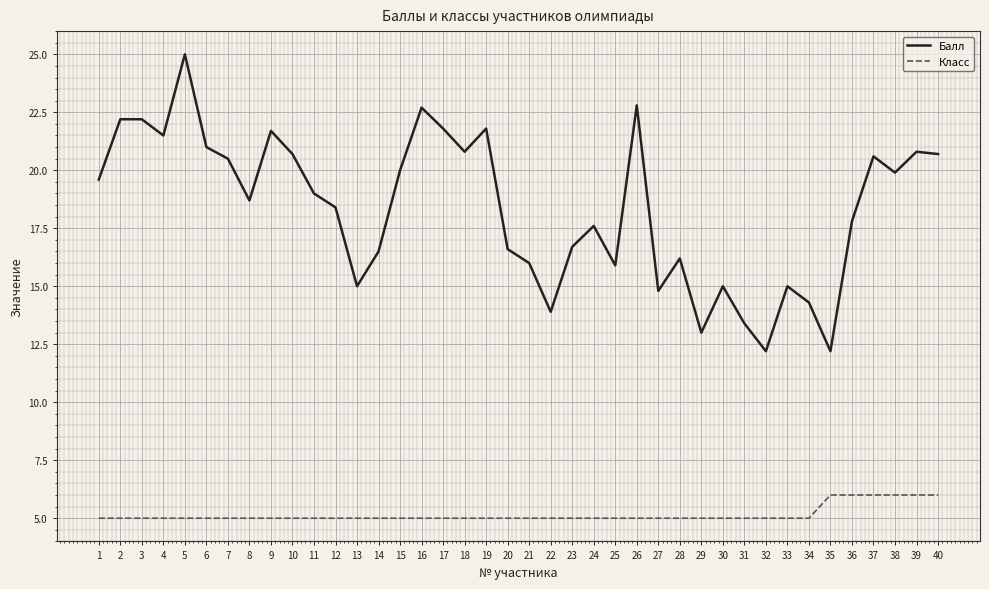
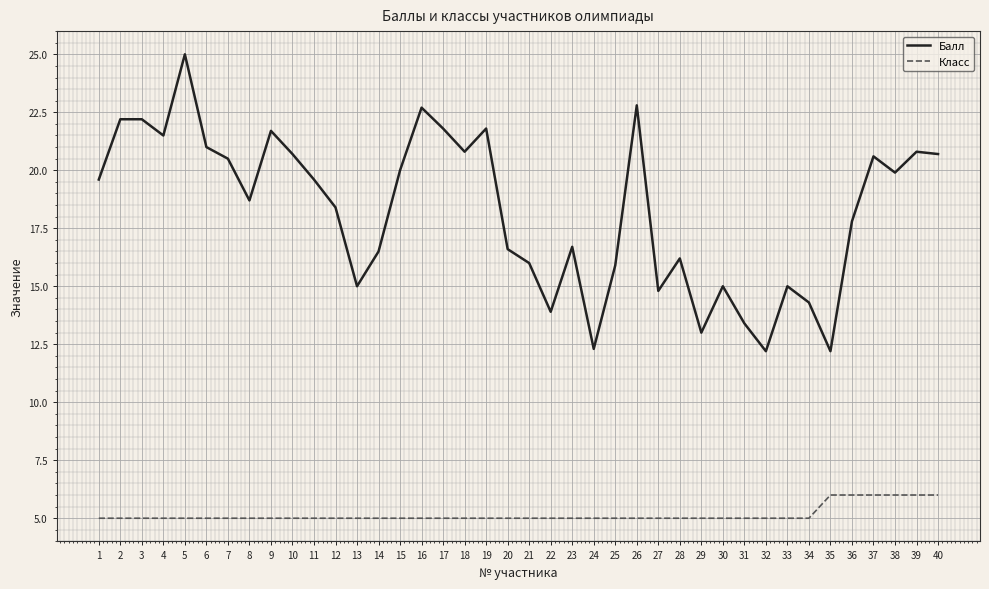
Балл, 11: 19.0 -> 19.6
Балл, 24: 17.6 -> 12.3
